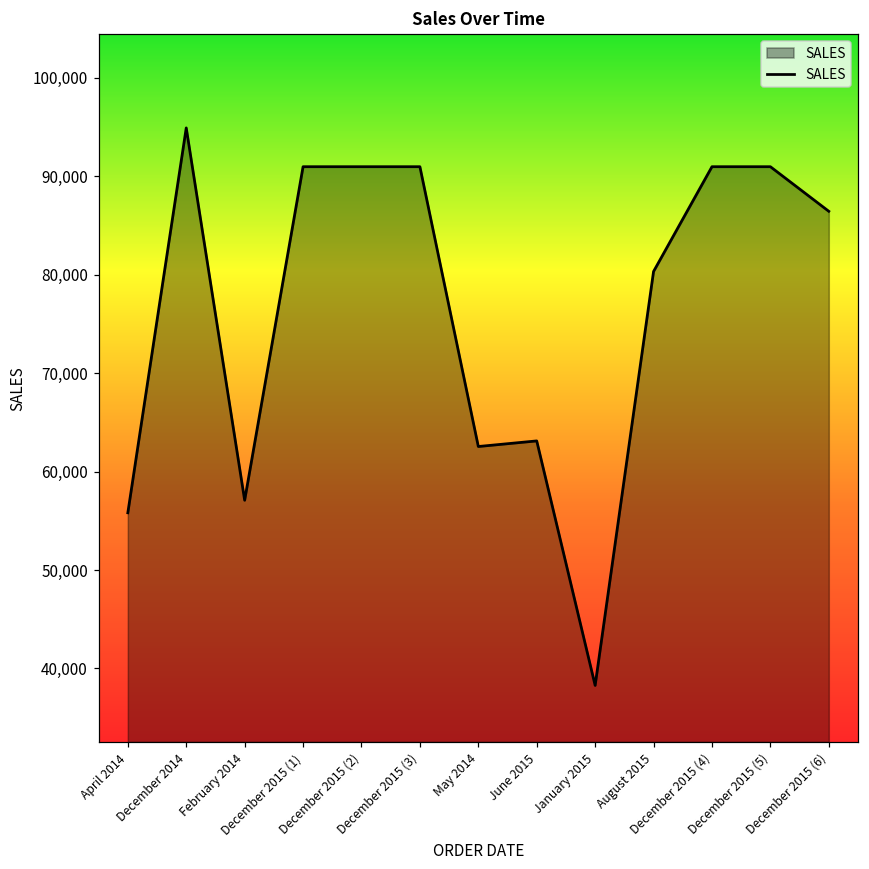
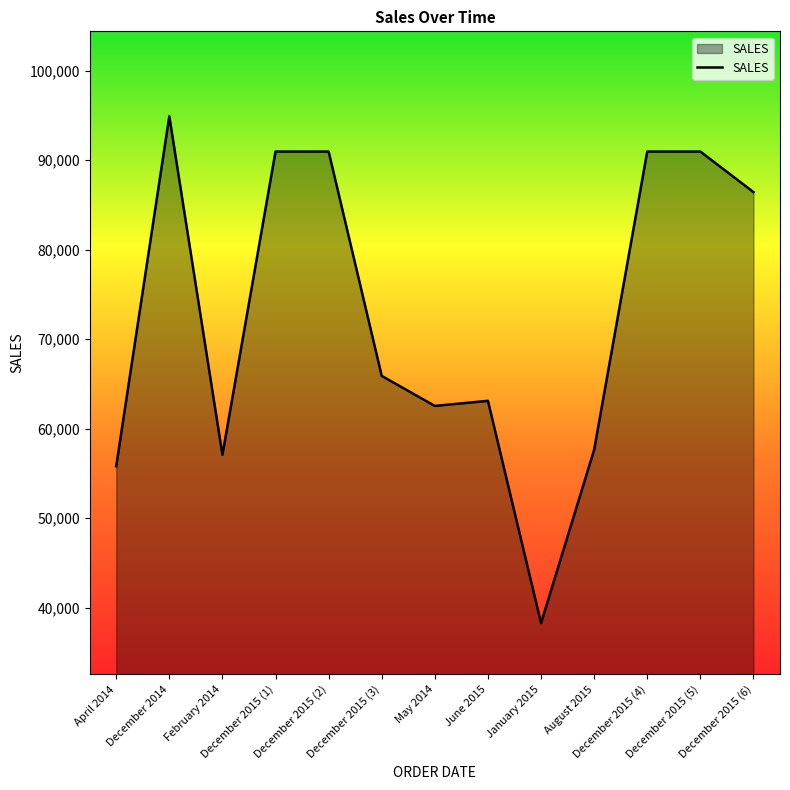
December 2015 (3): 91,000 -> 66,000
August 2015: 80,000 -> 58,000
